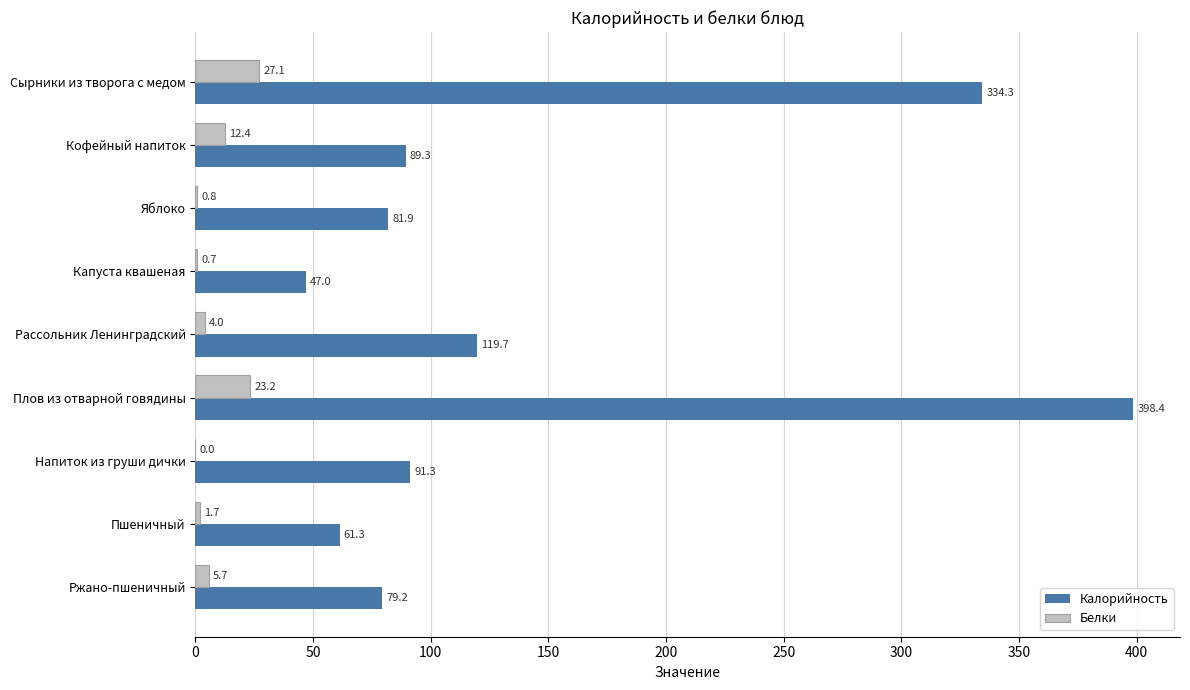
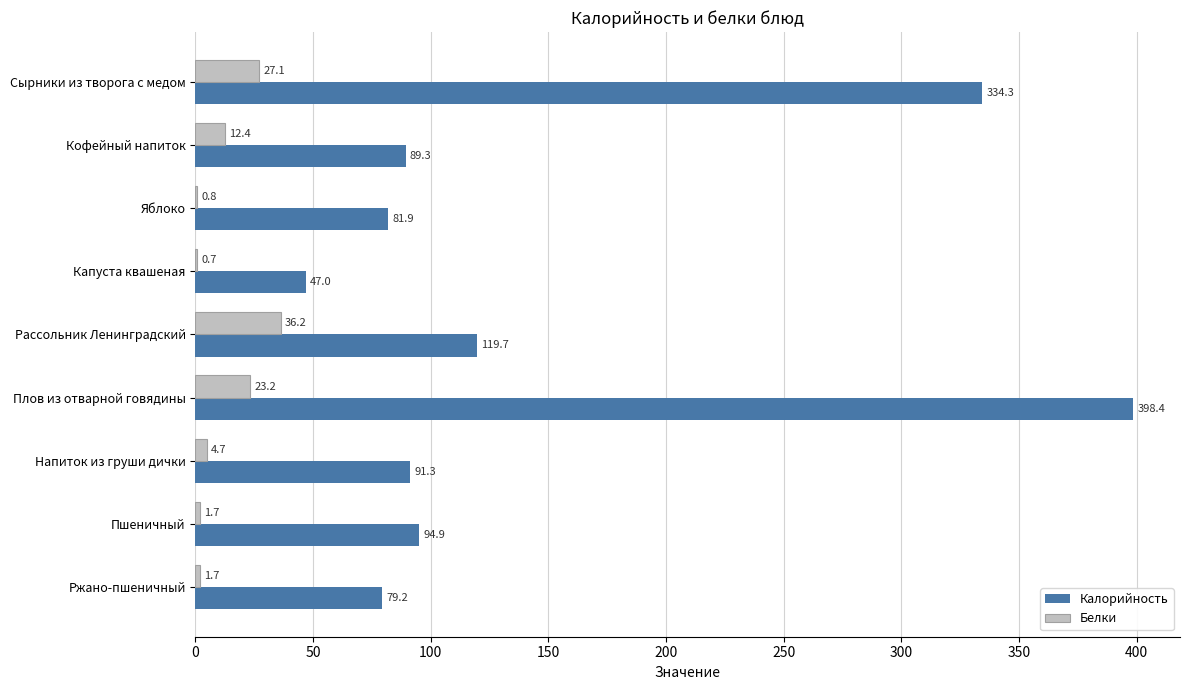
Белки, Рассольник Ленинградский: 4.0 -> 36.2
Белки, Напиток из груши дички: 0.0 -> 4.7
Калорийность, Пшеничный: 61.3 -> 94.9
Белки, Ржано-пшеничный: 5.7 -> 1.7
